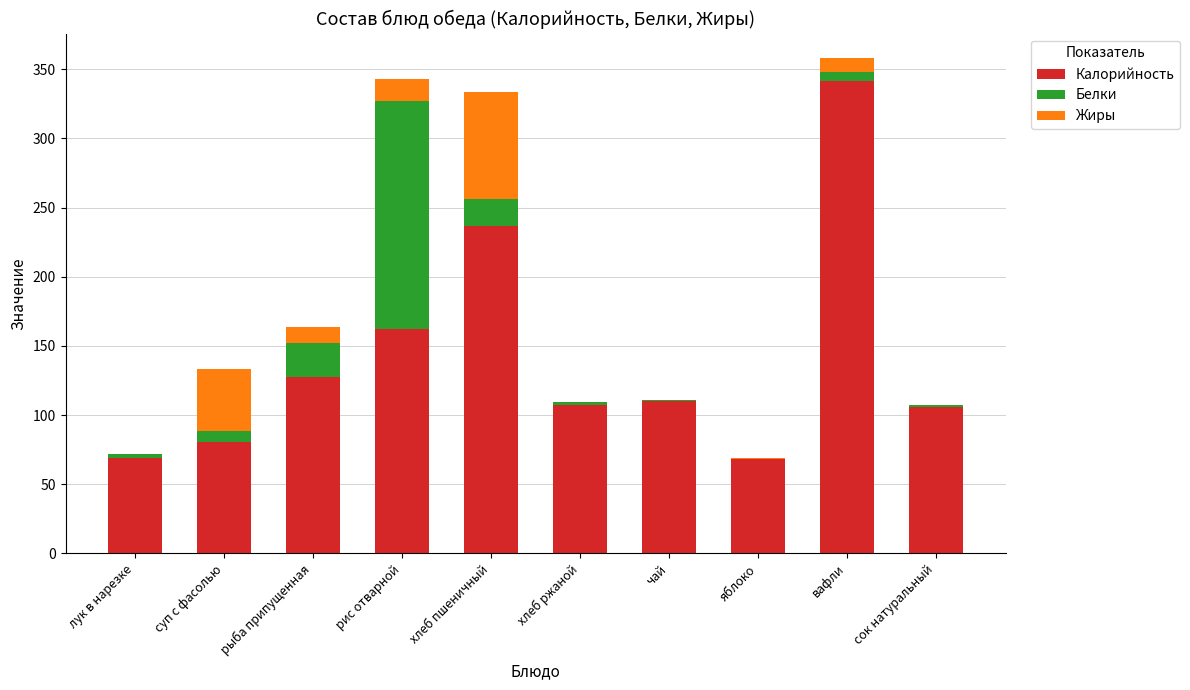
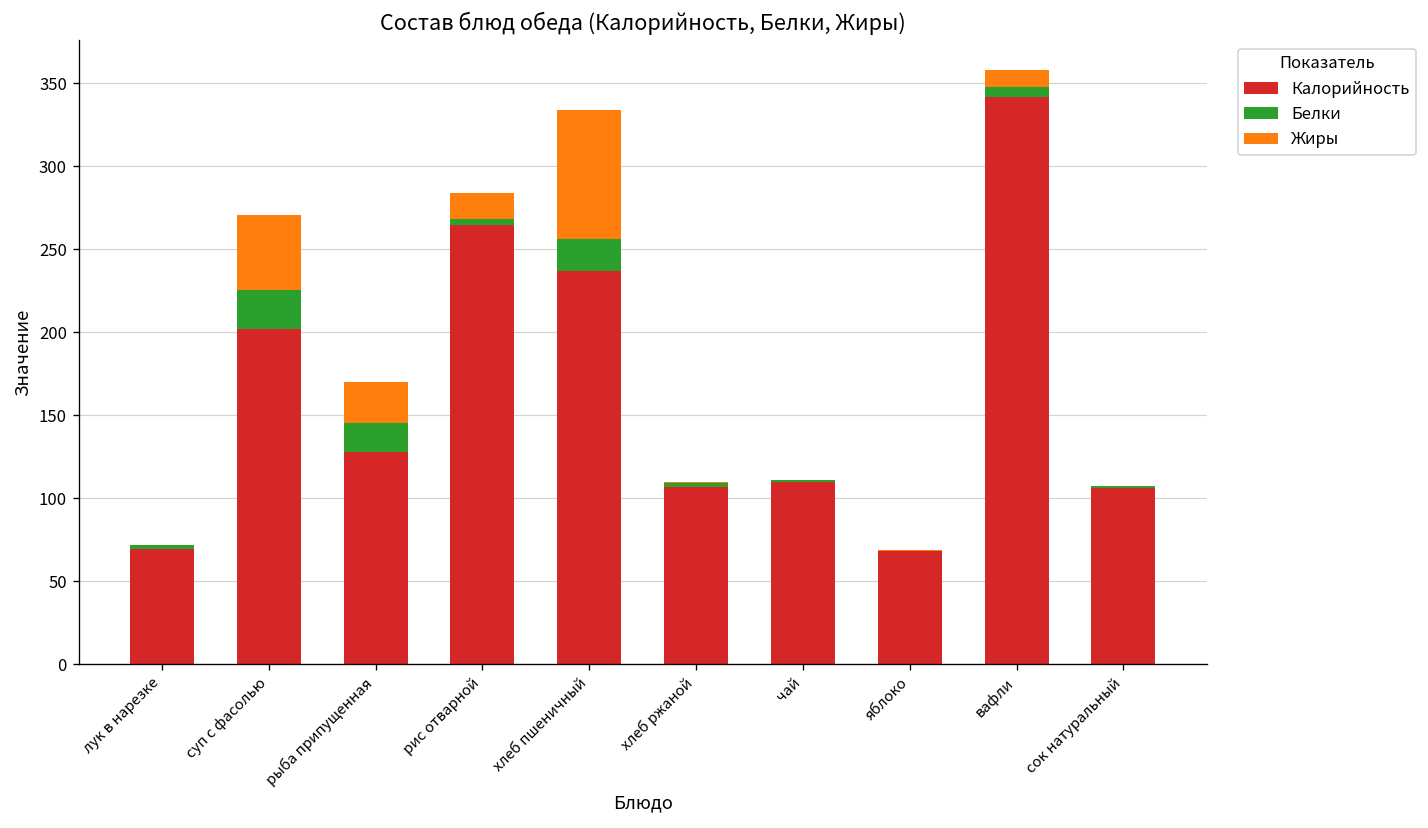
Калорийность, суп с фасолью: 80 -> 202
Белки, суп с фасолью: 8 -> 24
Белки, рыба припущенная: 24 -> 17
Жиры, рыба припущенная: 12 -> 25
Калорийность, рис отварной: 162 -> 265
Белки, рис отварной: 165 -> 4
